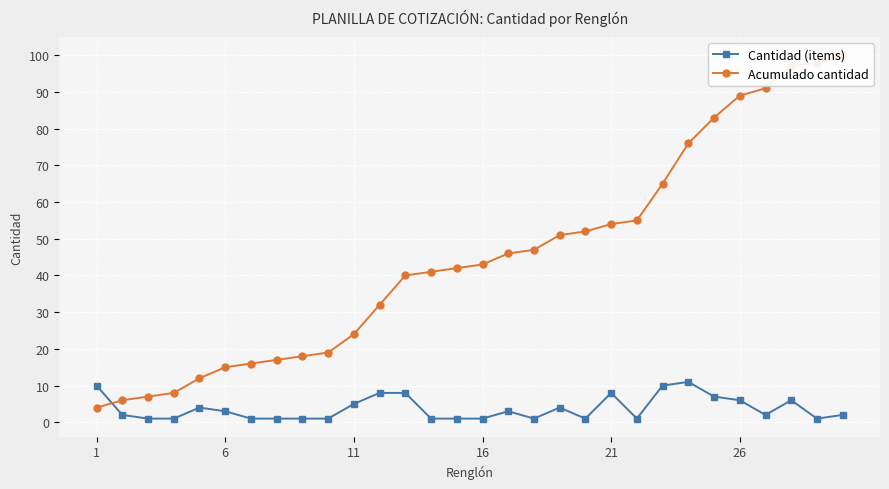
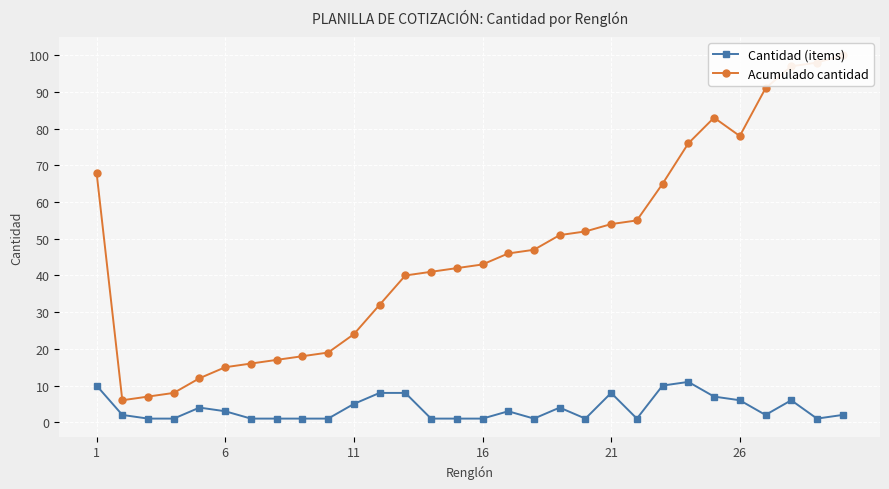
Acumulado cantidad, 1: 4 -> 68
Acumulado cantidad, 26: 89 -> 78
